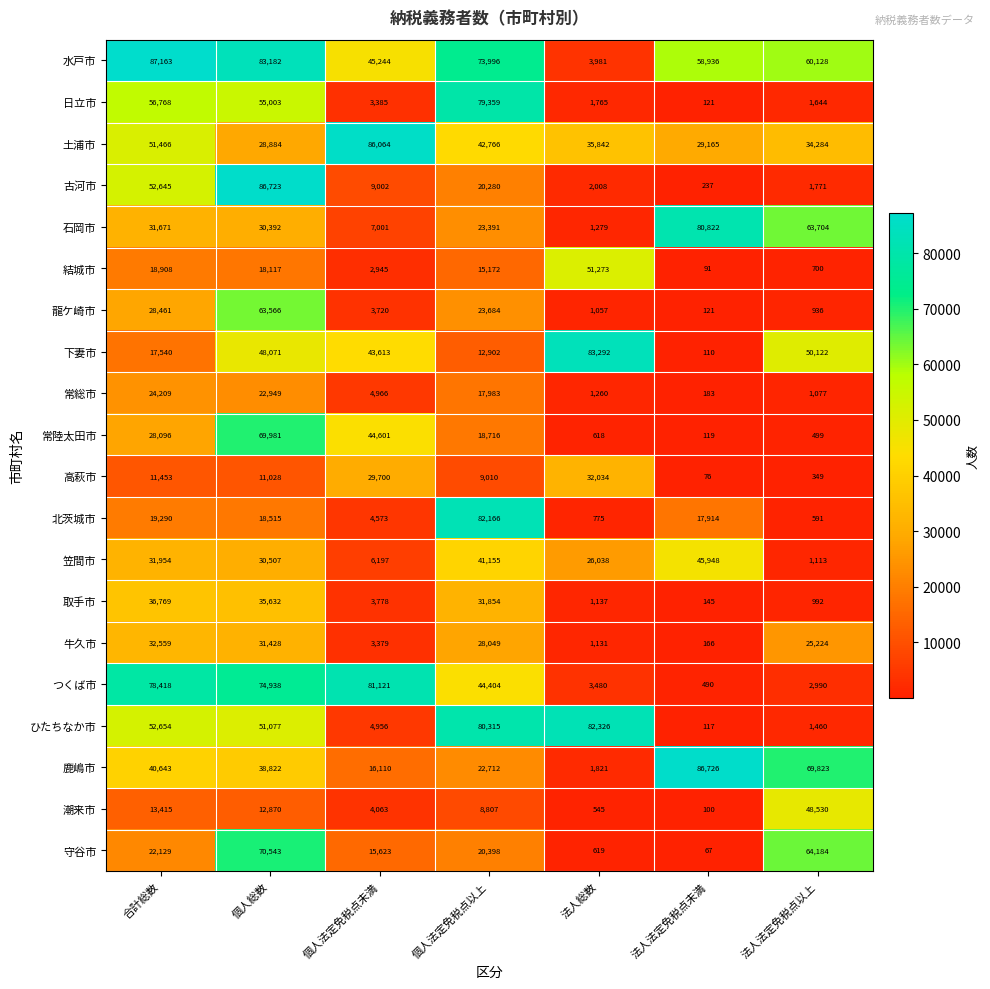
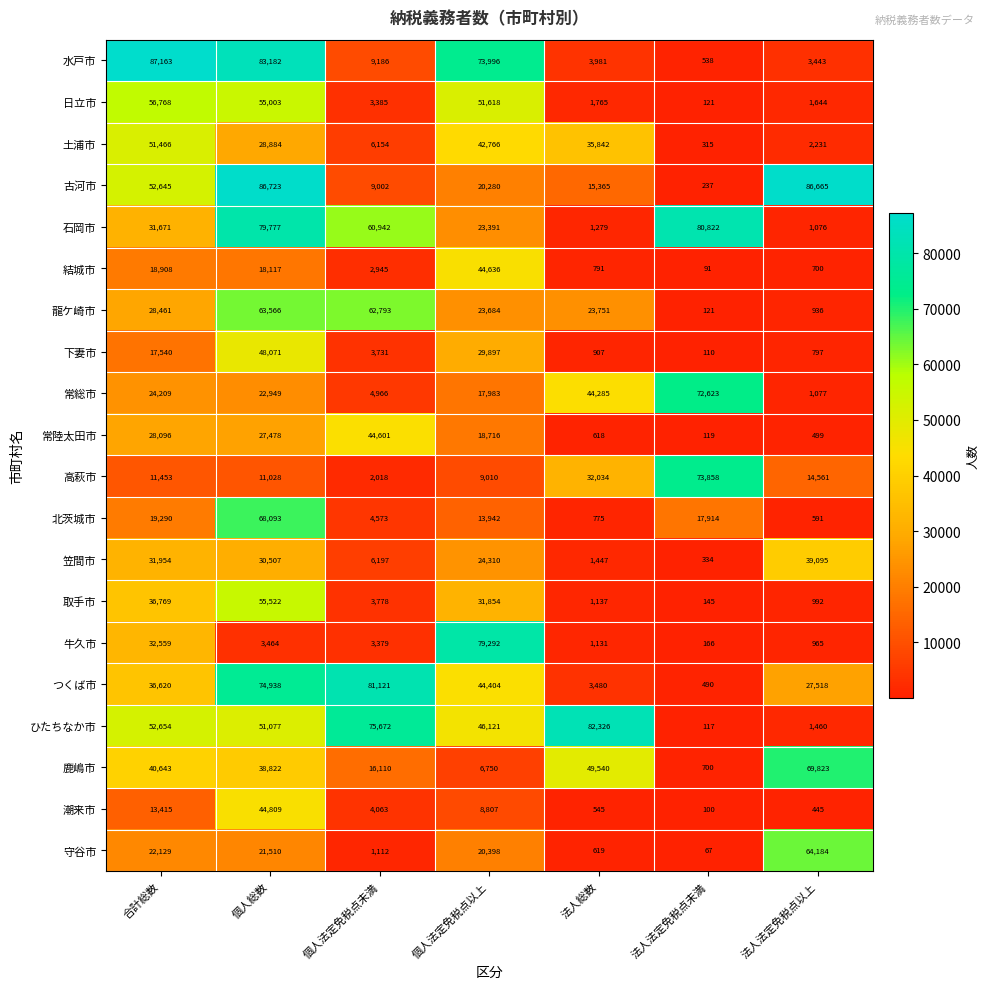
水戸市, 個人法定免税点未満: 45,244 -> 9,186
水戸市, 法人法定免税点未満: 58,936 -> 538
水戸市, 法人法定免税点以上: 60,128 -> 3,443
日立市, 個人法定免税点以上: 79,359 -> 51,618
土浦市, 個人法定免税点未満: 86,064 -> 6,154
土浦市, 法人法定免税点未満: 29,165 -> 315
土浦市, 法人法定免税点以上: 34,284 -> 2,231
古河市, 法人総数: 2,008 -> 15,365
古河市, 法人法定免税点以上: 1,771 -> 86,665
石岡市, 個人総数: 30,392 -> 79,777
石岡市, 個人法定免税点未満: 7,001 -> 60,942
石岡市, 法人法定免税点以上: 63,704 -> 1,076
結城市, 個人法定免税点以上: 15,172 -> 44,636
結城市, 法人総数: 51,273 -> 791
龍ケ崎市, 個人法定免税点未満: 3,720 -> 62,793
龍ケ崎市, 法人総数: 1,057 -> 23,751
下妻市, 個人法定免税点未満: 43,613 -> 3,731
下妻市, 個人法定免税点以上: 12,902 -> 29,897
下妻市, 法人総数: 83,292 -> 907
下妻市, 法人法定免税点以上: 50,122 -> 797
常総市, 法人総数: 1,260 -> 44,285
常総市, 法人法定免税点未満: 183 -> 72,623
常陸太田市, 個人総数: 69,981 -> 27,478
高萩市, 個人法定免税点未満: 29,700 -> 2,018
高萩市, 法人法定免税点未満: 76 -> 73,858
高萩市, 法人法定免税点以上: 349 -> 14,561
北茨城市, 個人総数: 18,515 -> 68,093
北茨城市, 個人法定免税点以上: 82,166 -> 13,942
笠間市, 個人法定免税点以上: 41,155 -> 24,310
笠間市, 法人総数: 26,038 -> 1,447
笠間市, 法人法定免税点未満: 45,948 -> 334
笠間市, 法人法定免税点以上: 1,113 -> 39,095
取手市, 個人総数: 35,632 -> 55,522
牛久市, 個人総数: 31,428 -> 3,464
牛久市, 個人法定免税点以上: 28,049 -> 79,292
牛久市, 法人法定免税点以上: 25,224 -> 965
つくば市, 合計総数: 78,418 -> 36,620
つくば市, 法人法定免税点以上: 2,990 -> 27,518
ひたちなか市, 個人法定免税点未満: 4,956 -> 75,672
ひたちなか市, 個人法定免税点以上: 80,315 -> 46,121
鹿嶋市, 個人法定免税点以上: 22,712 -> 6,750
鹿嶋市, 法人総数: 1,821 -> 49,540
鹿嶋市, 法人法定免税点未満: 86,726 -> 700
潮来市, 個人総数: 12,870 -> 44,809
潮来市, 法人法定免税点以上: 48,530 -> 445
守谷市, 個人総数: 70,543 -> 21,510
守谷市, 個人法定免税点未満: 15,623 -> 1,112
